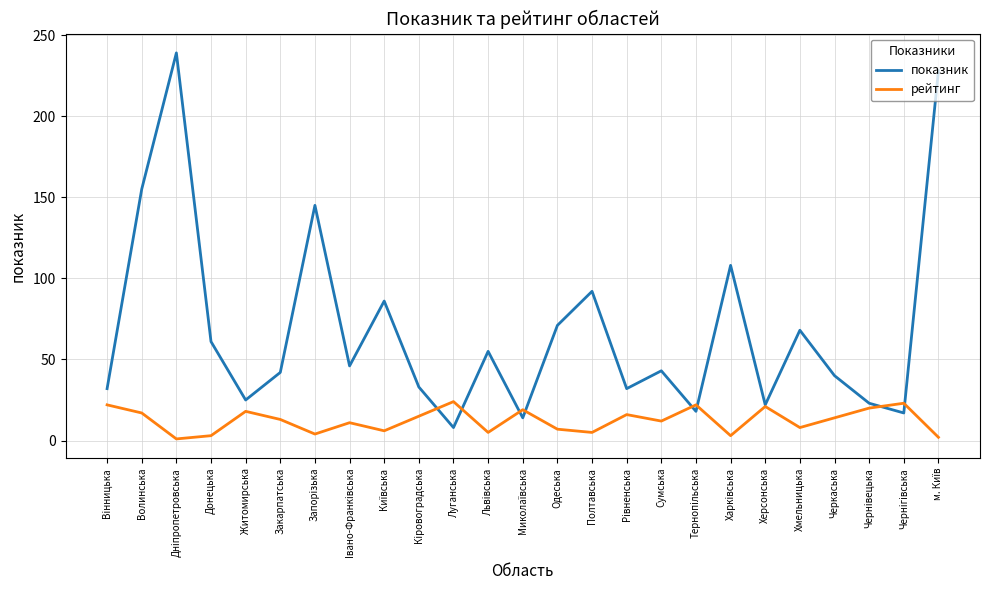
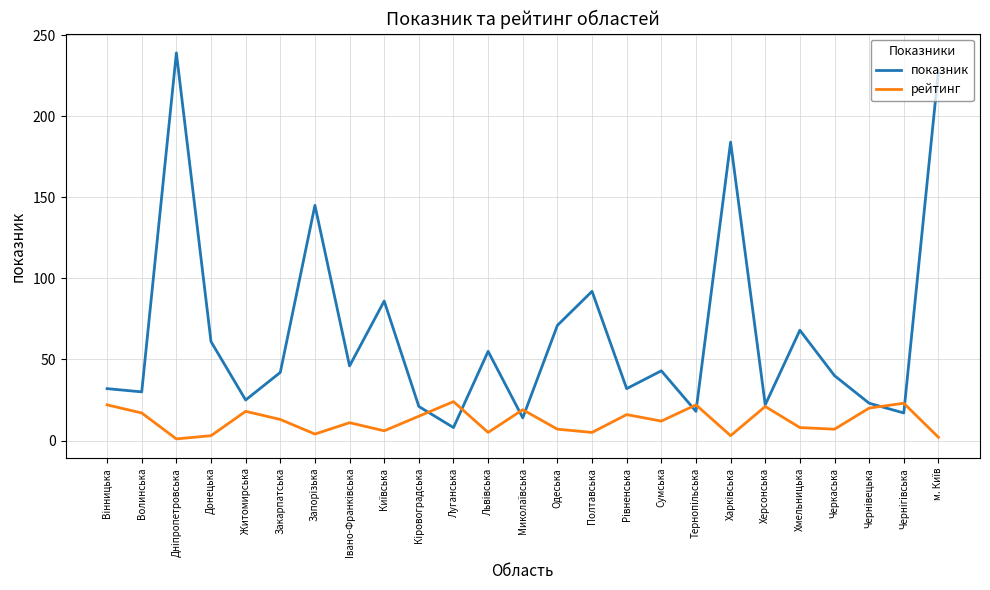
показник, Волинська: 155 -> 30
показник, Кіровоградська: 33 -> 21
показник, Харківська: 108 -> 184
рейтинг, Черкаська: 14 -> 7
